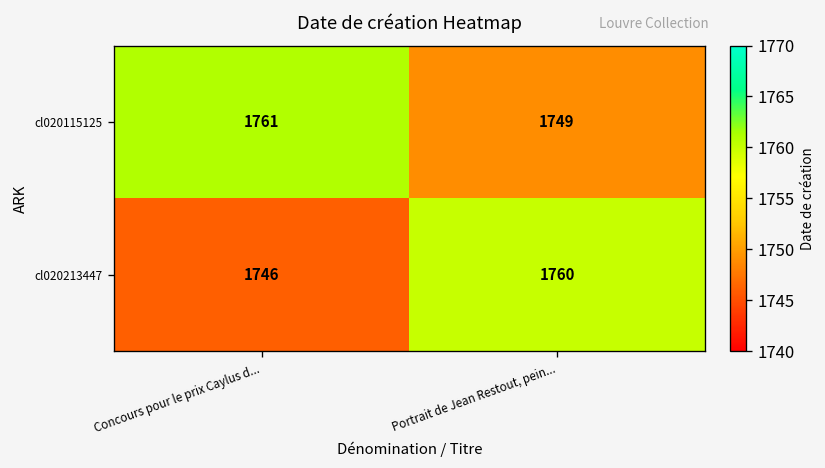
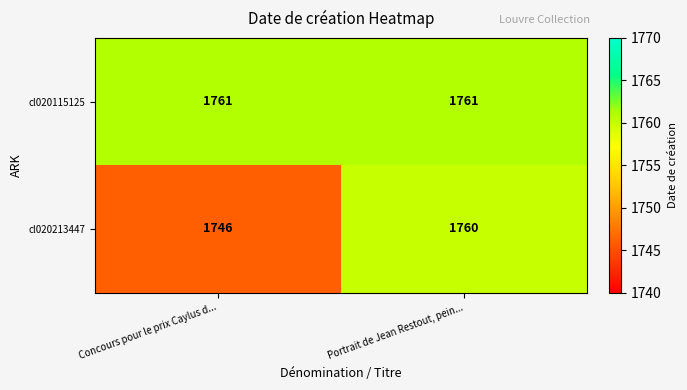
cl020115125, Portrait de Jean Restout, pein...: 1749 -> 1761
